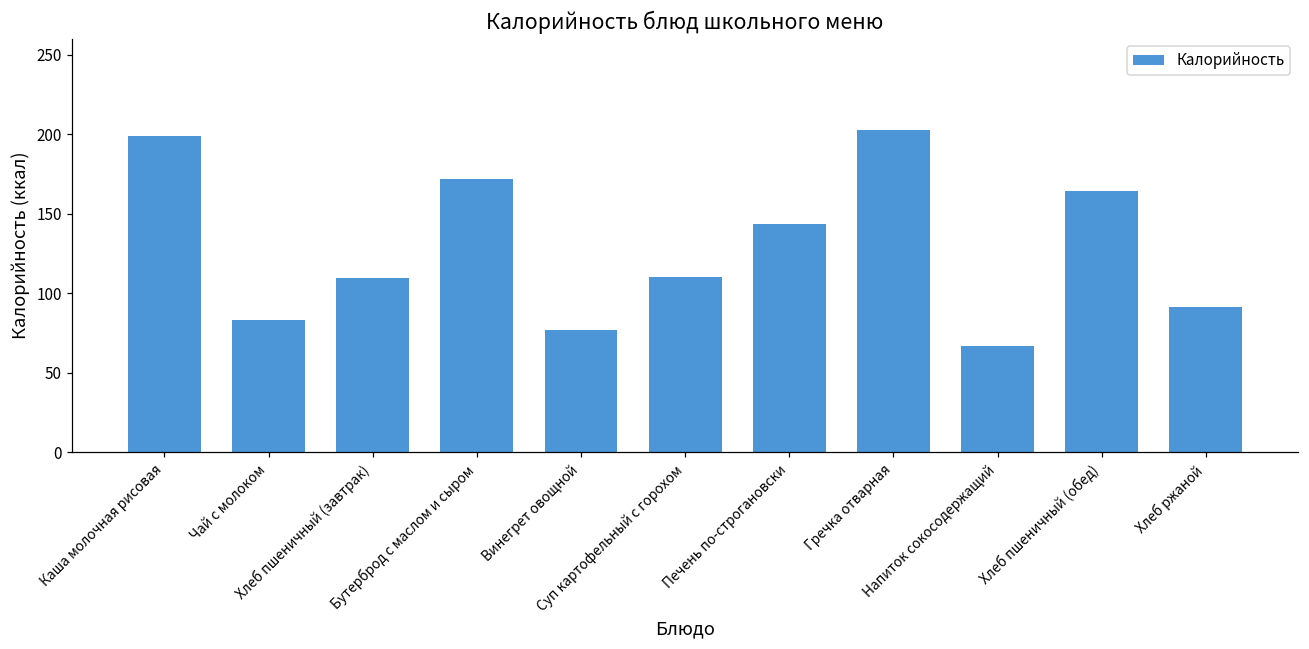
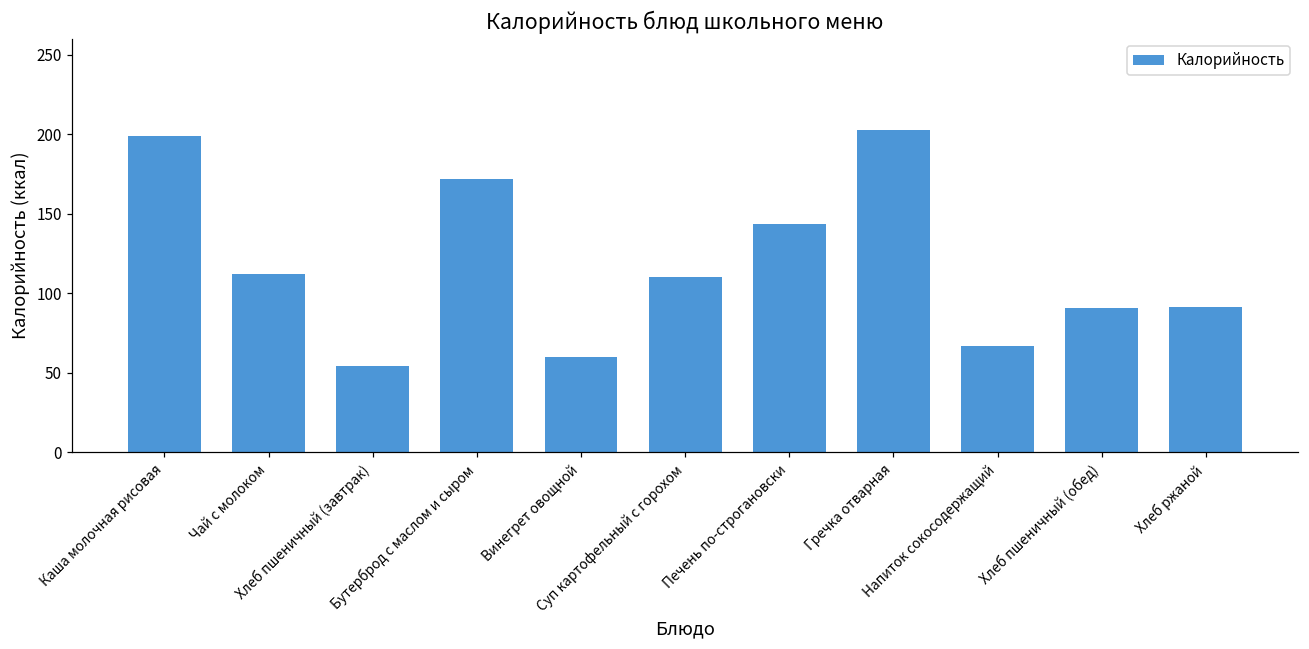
Чай с молоком: 83 -> 112
Хлеб пшеничный (завтрак): 110 -> 54
Винегрет овощной: 77 -> 60
Хлеб пшеничный (обед): 164 -> 91
